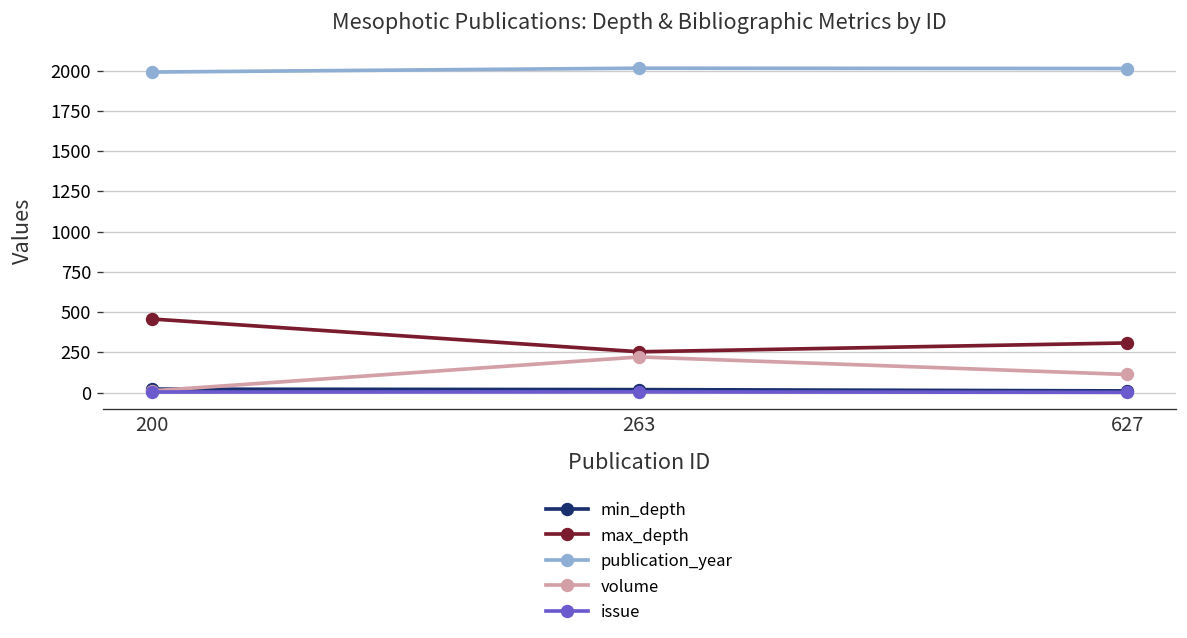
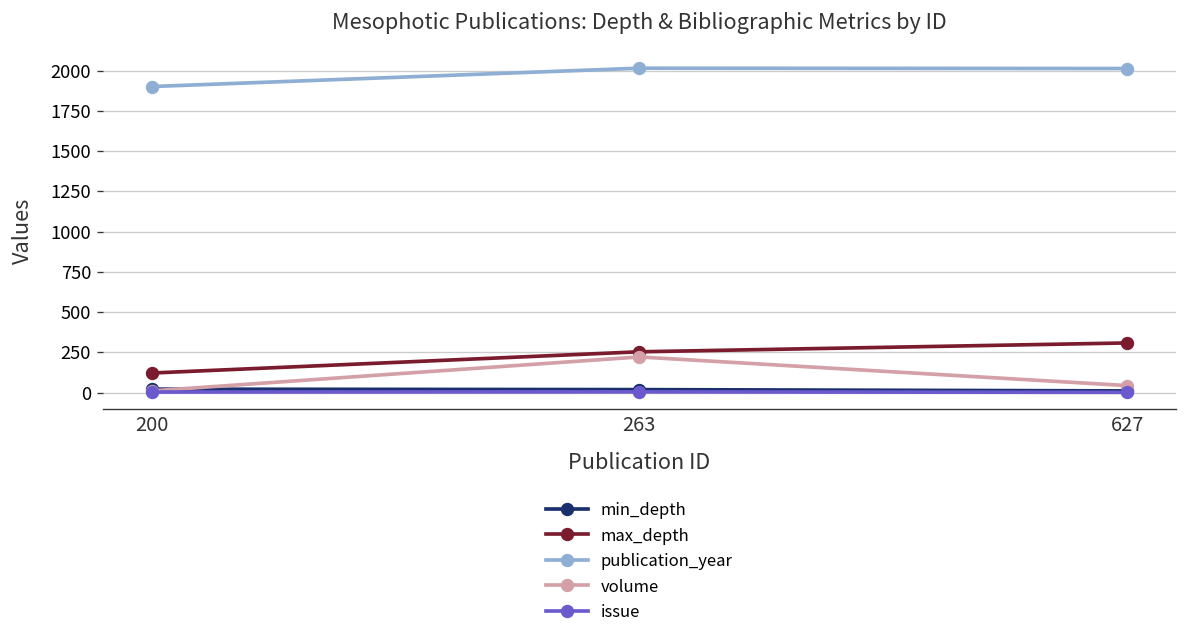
max_depth, 200: 460 -> 120
publication_year, 200: 1990 -> 1900
volume, 627: 110 -> 40
